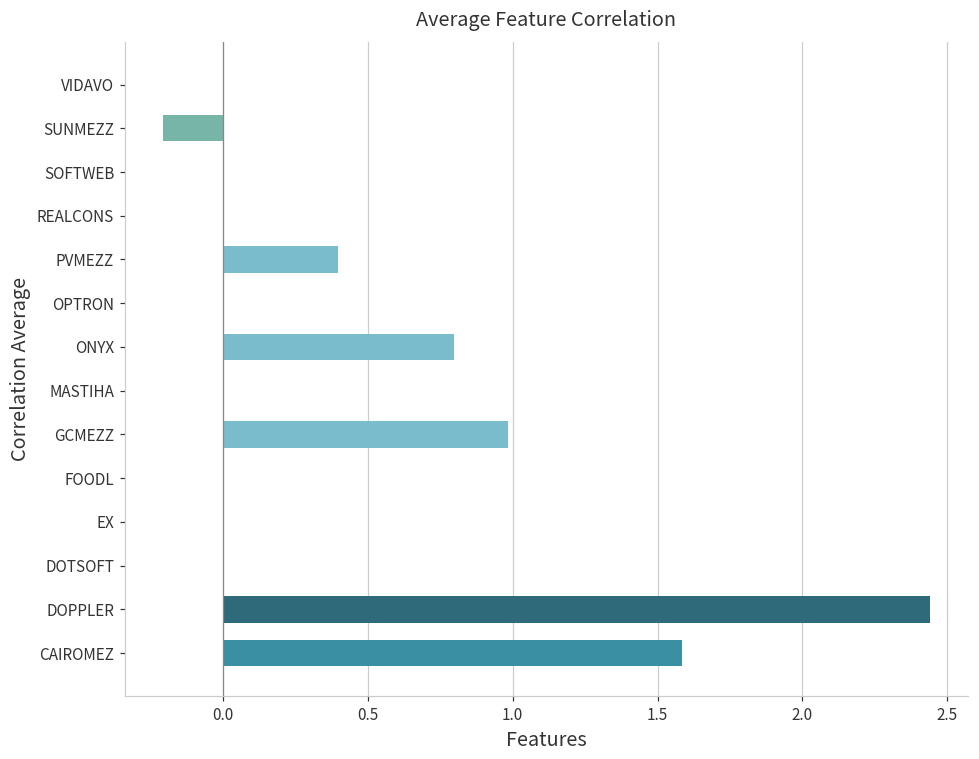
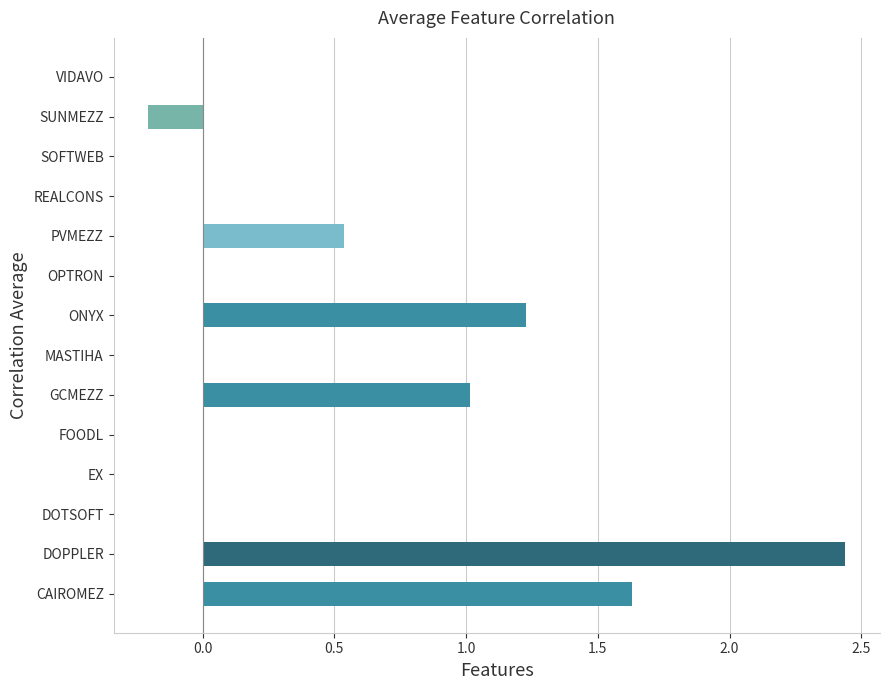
PVMEZZ: 0.40 -> 0.54
ONYX: 0.80 -> 1.23
GCMEZZ: 0.98 -> 1.02
CAIROMEZ: 1.58 -> 1.63
